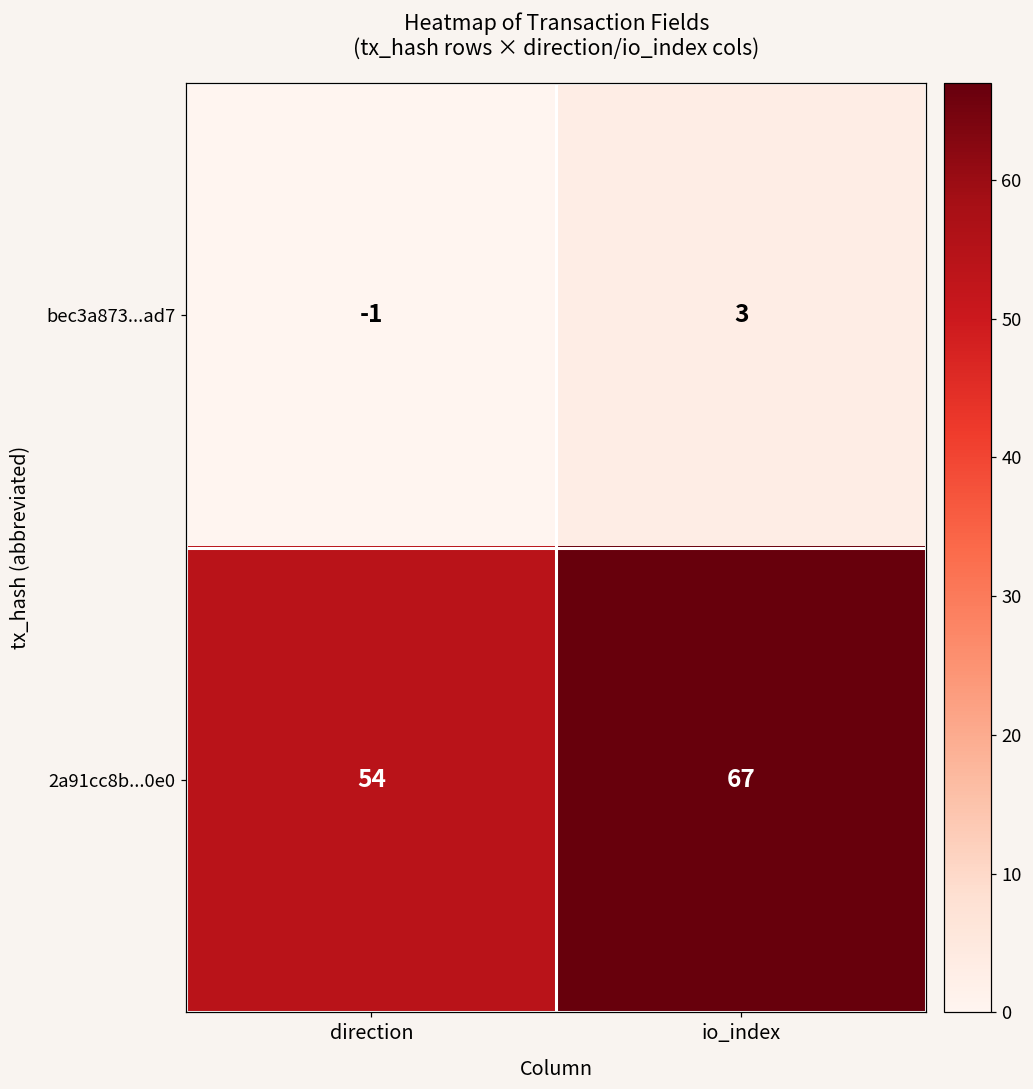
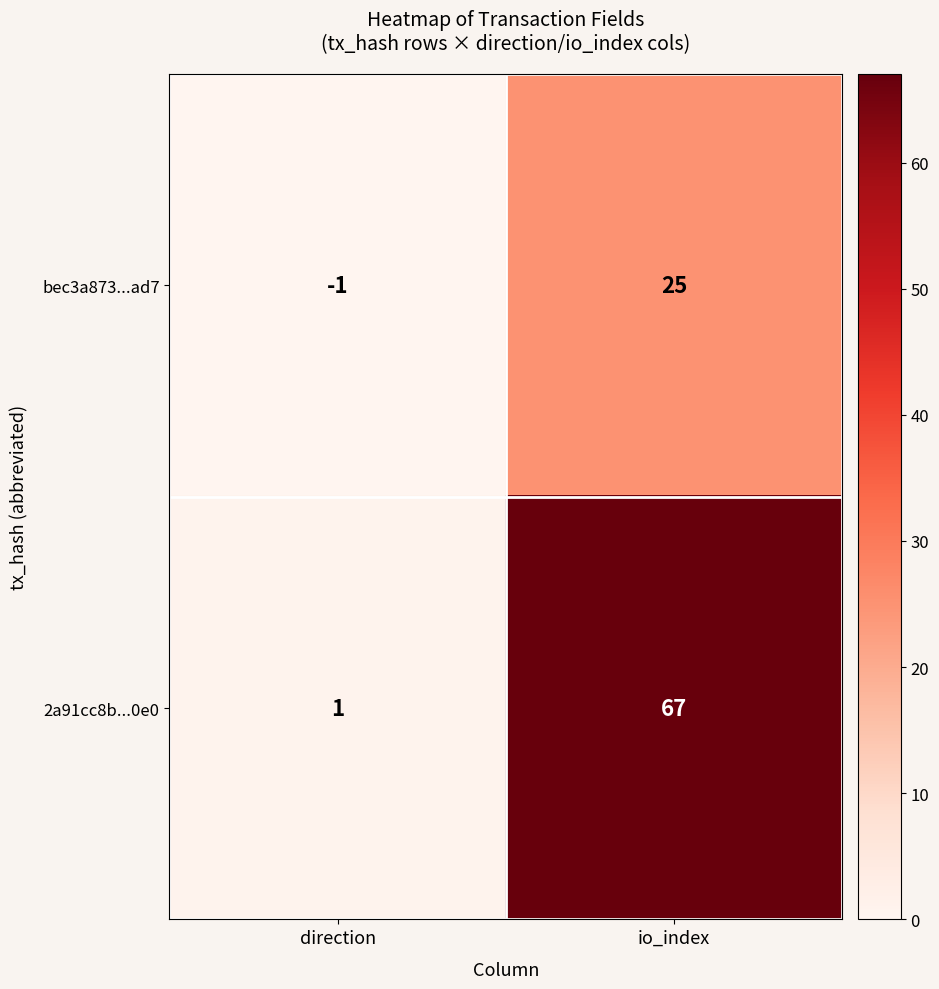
bec3a873...ad7, io_index: 3 -> 25
2a91cc8b...0e0, direction: 54 -> 1
